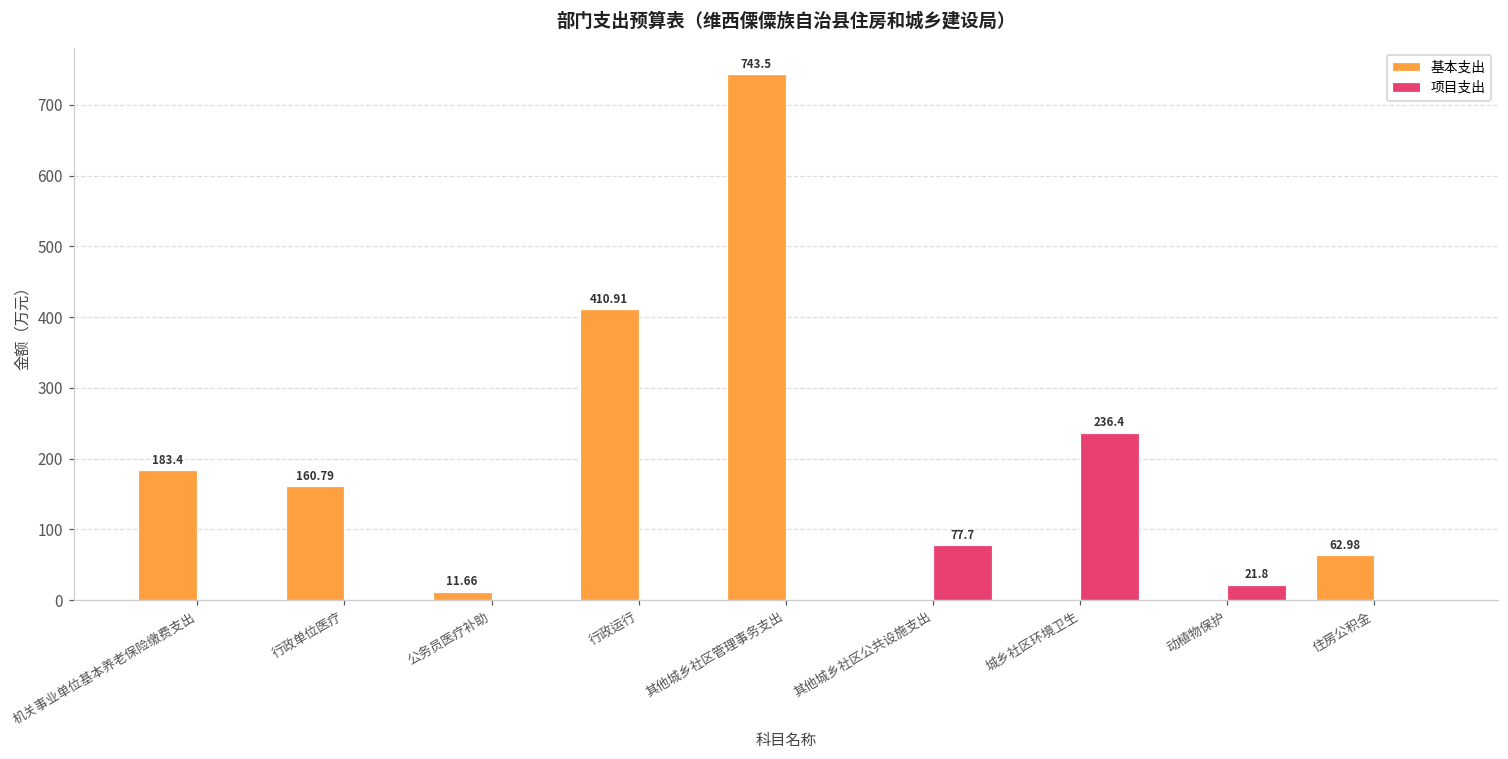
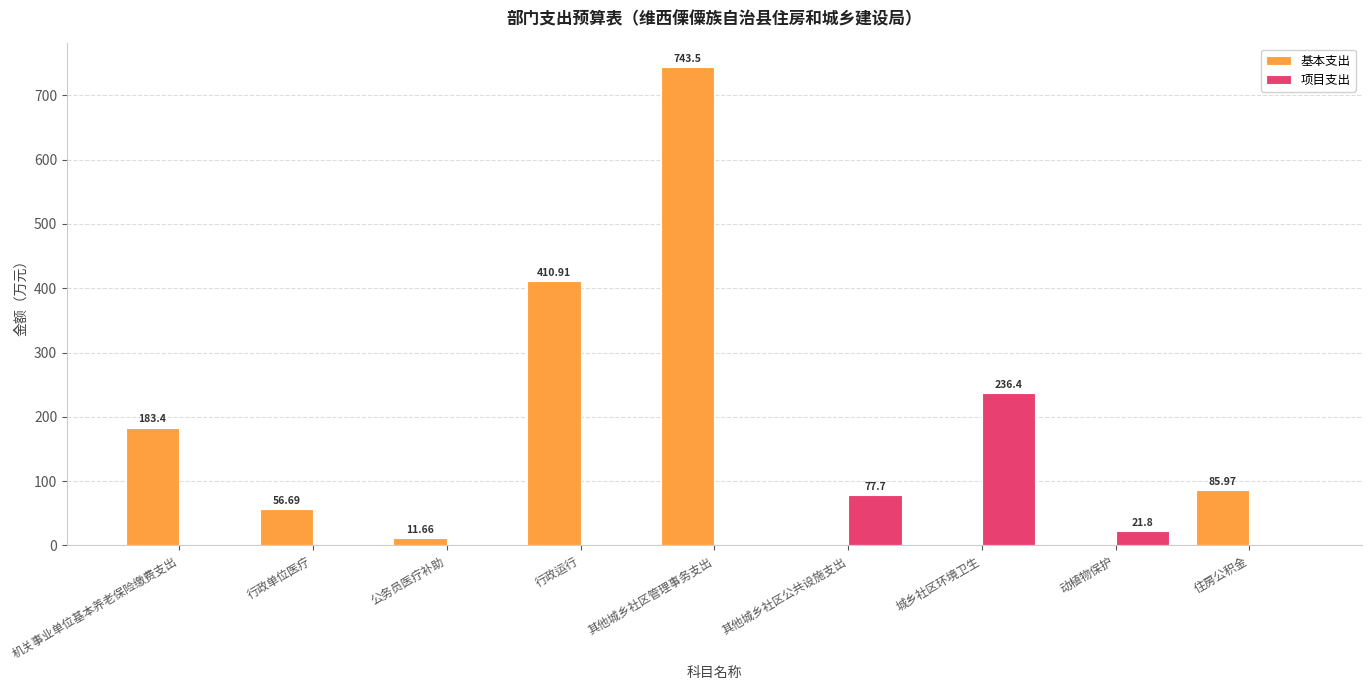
基本支出, 行政单位医疗: 160.79 -> 56.69
基本支出, 住房公积金: 62.98 -> 85.97
